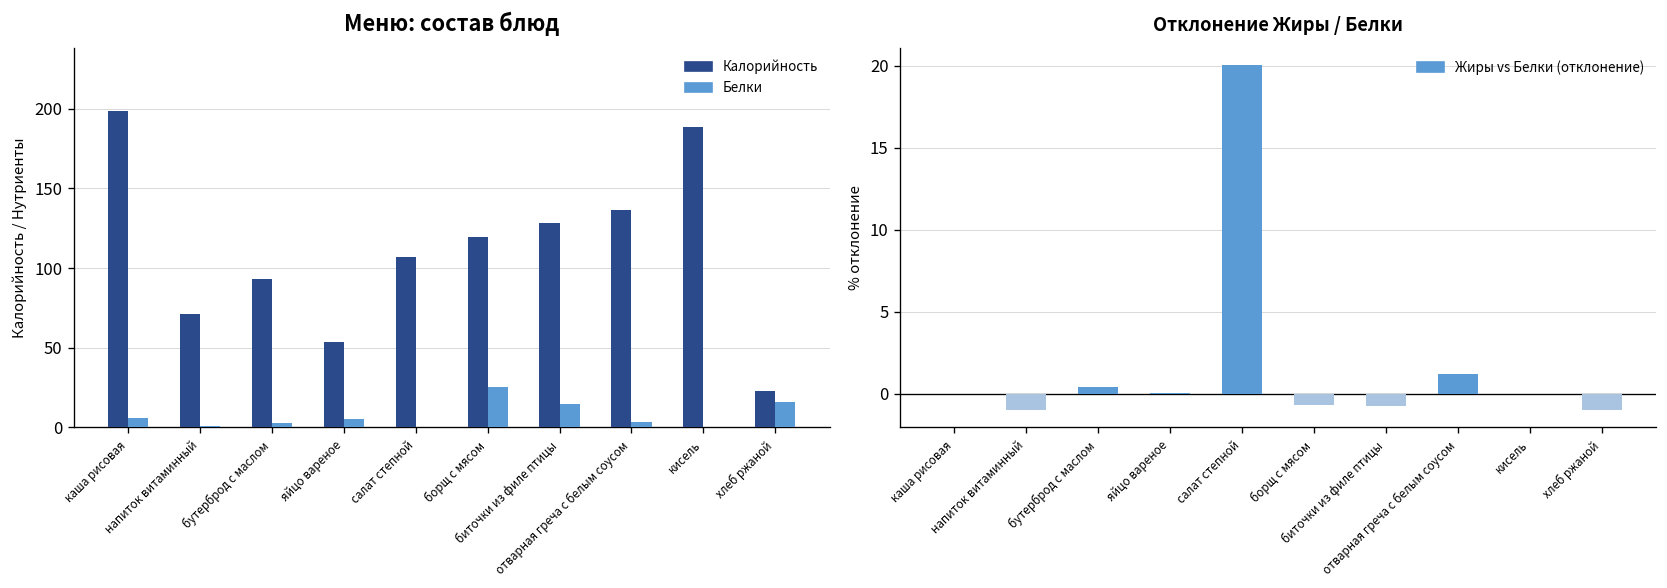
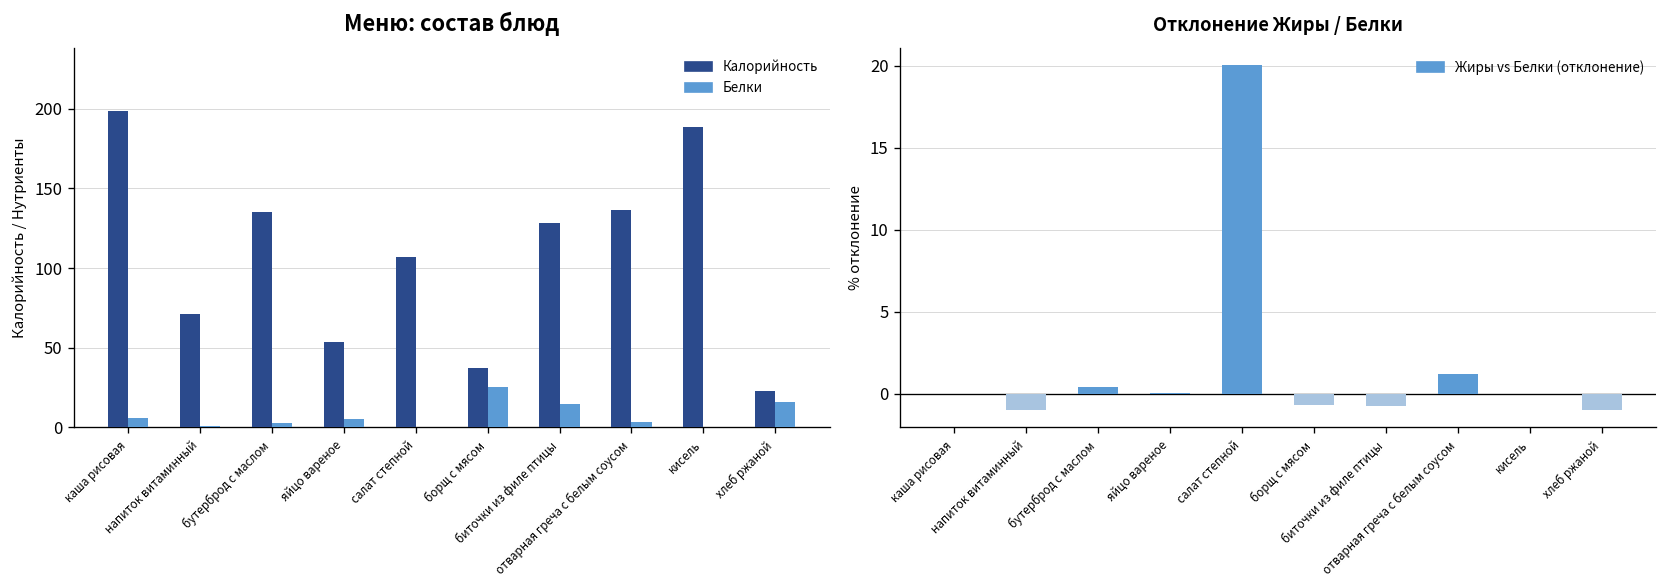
Меню: состав блюд, Калорийность, бутерброд с маслом: 93 -> 135
Меню: состав блюд, Калорийность, борщ с мясом: 119 -> 38
